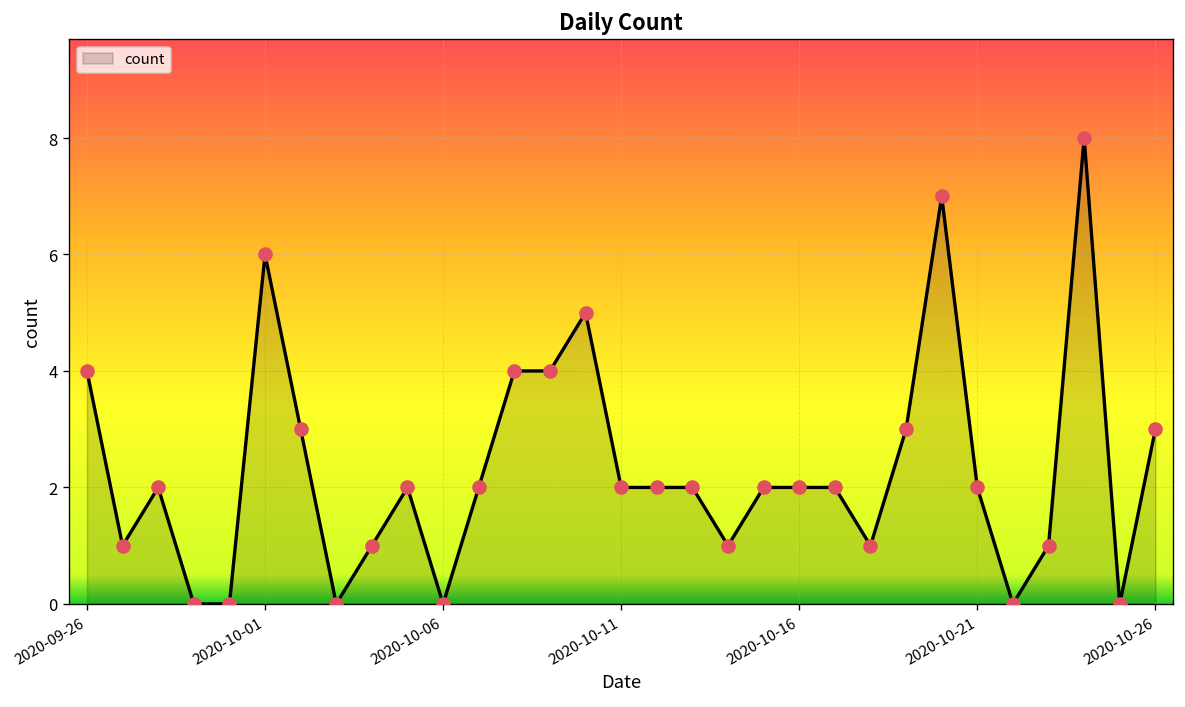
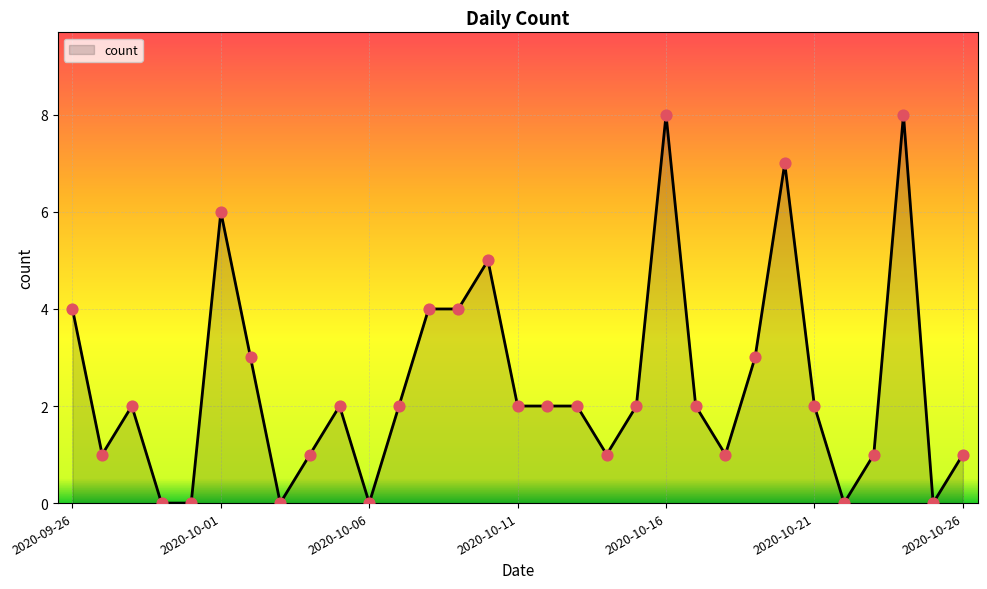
2020-10-16: 2 -> 8
2020-10-26: 3 -> 1
